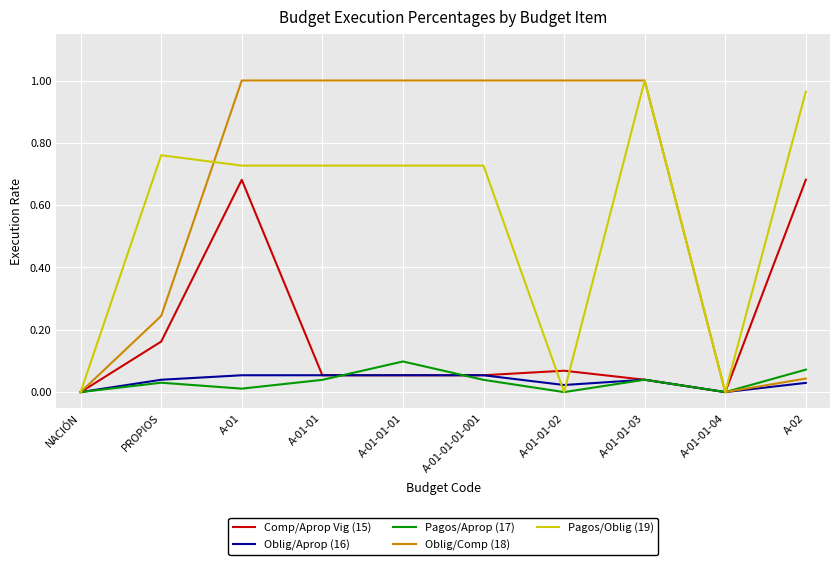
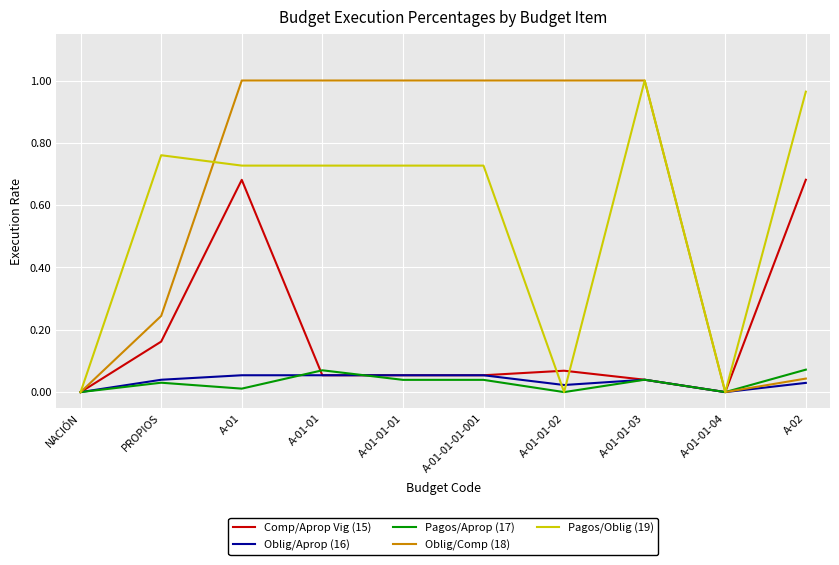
Pagos/Aprop (17), A-01-01: 0.04 -> 0.07
Pagos/Aprop (17), A-01-01-01: 0.10 -> 0.04
